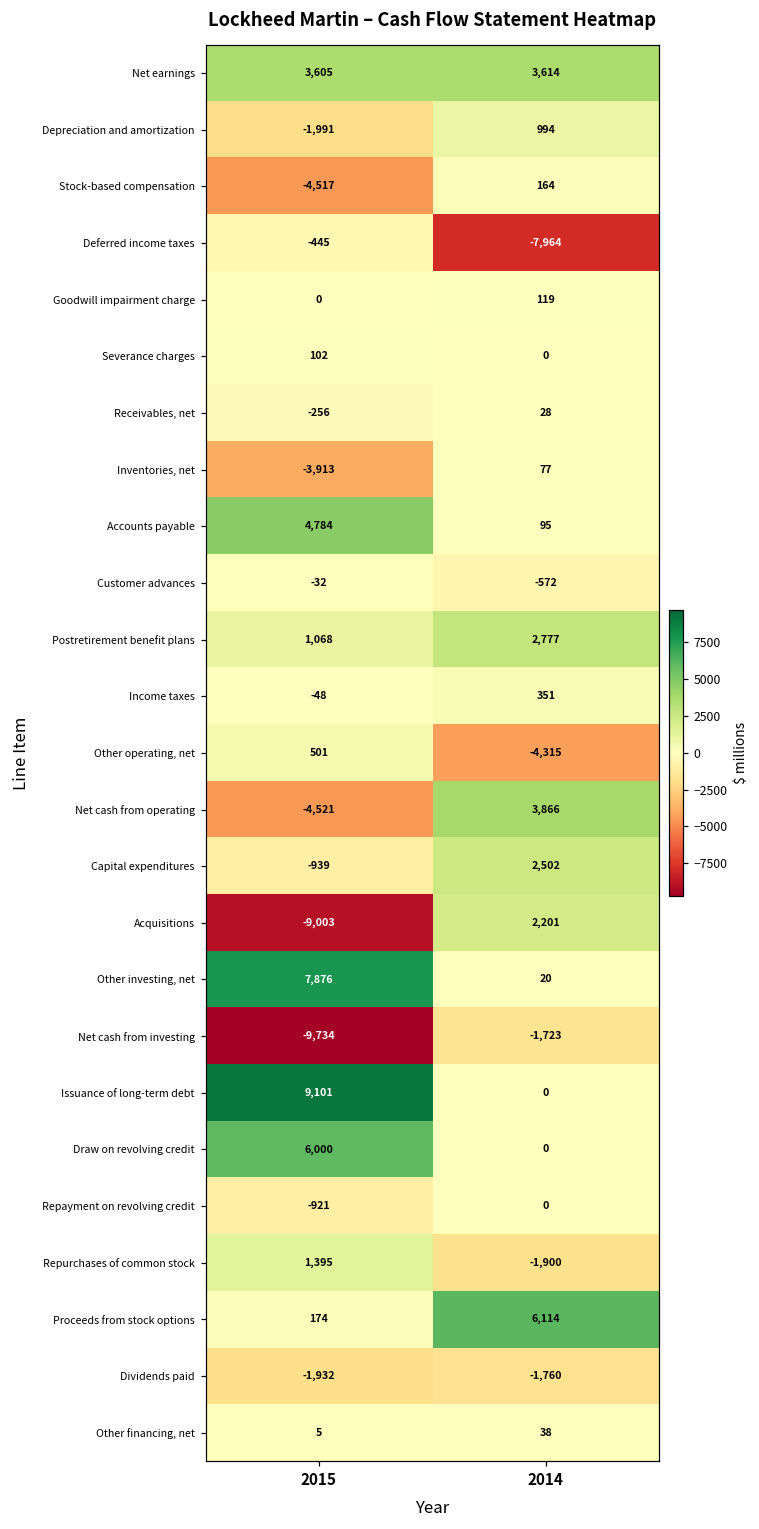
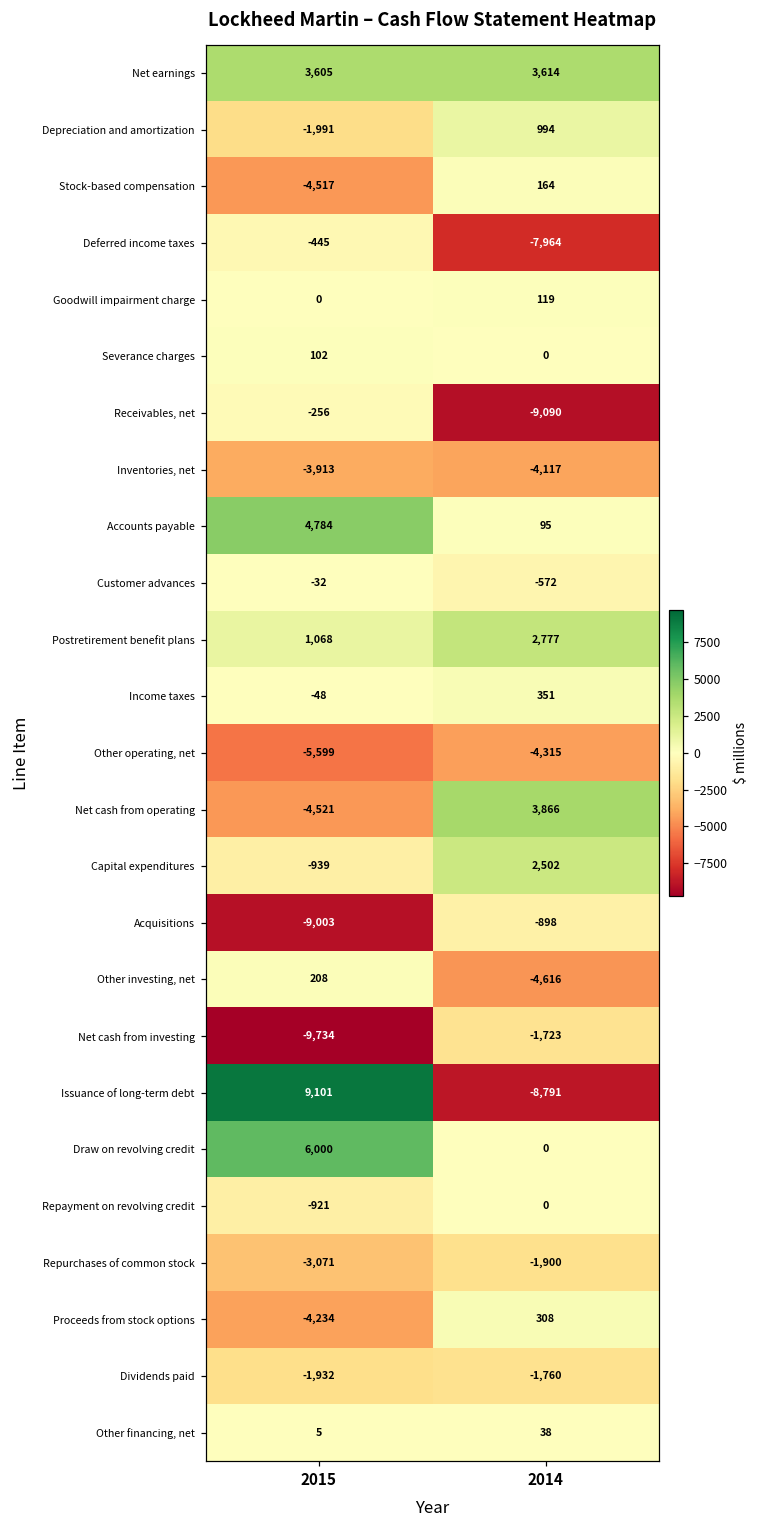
Receivables, net, 2014: 28 -> -9,090
Inventories, net, 2014: 77 -> -4,117
Other operating, net, 2015: 501 -> -5,599
Acquisitions, 2014: 2,201 -> -898
Other investing, net, 2015: 7,876 -> 208
Other investing, net, 2014: 20 -> -4,616
Issuance of long-term debt, 2014: 0 -> -8,791
Repurchases of common stock, 2015: 1,395 -> -3,071
Proceeds from stock options, 2015: 174 -> -4,234
Proceeds from stock options, 2014: 6,114 -> 308
